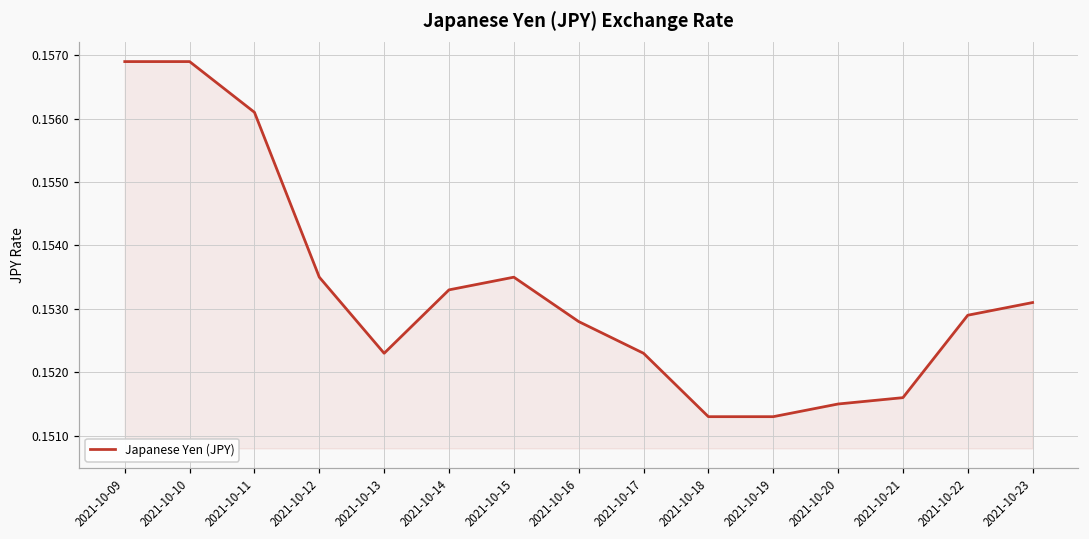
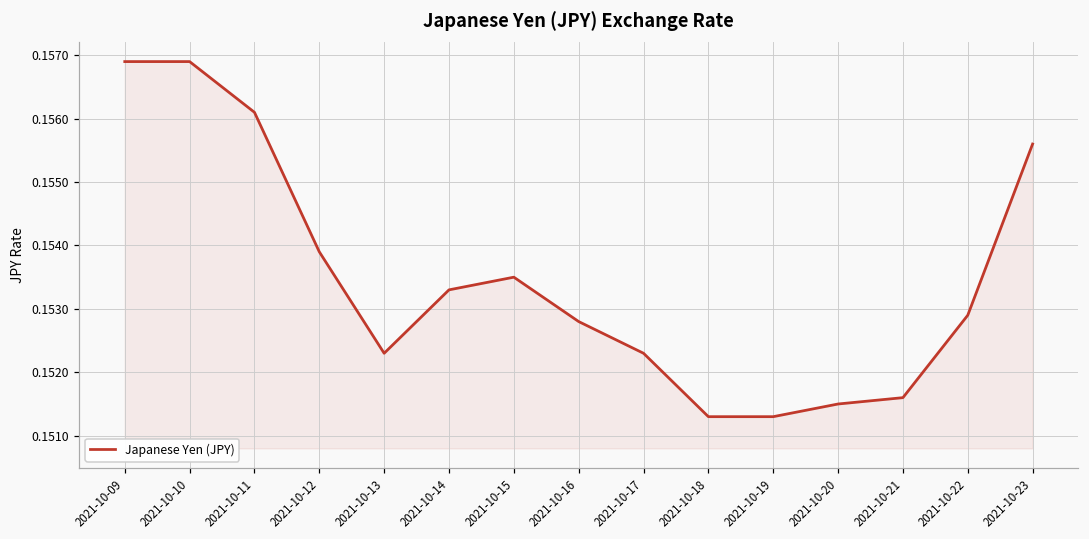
2021-10-12: 0.1535 -> 0.1539
2021-10-23: 0.1531 -> 0.1556
